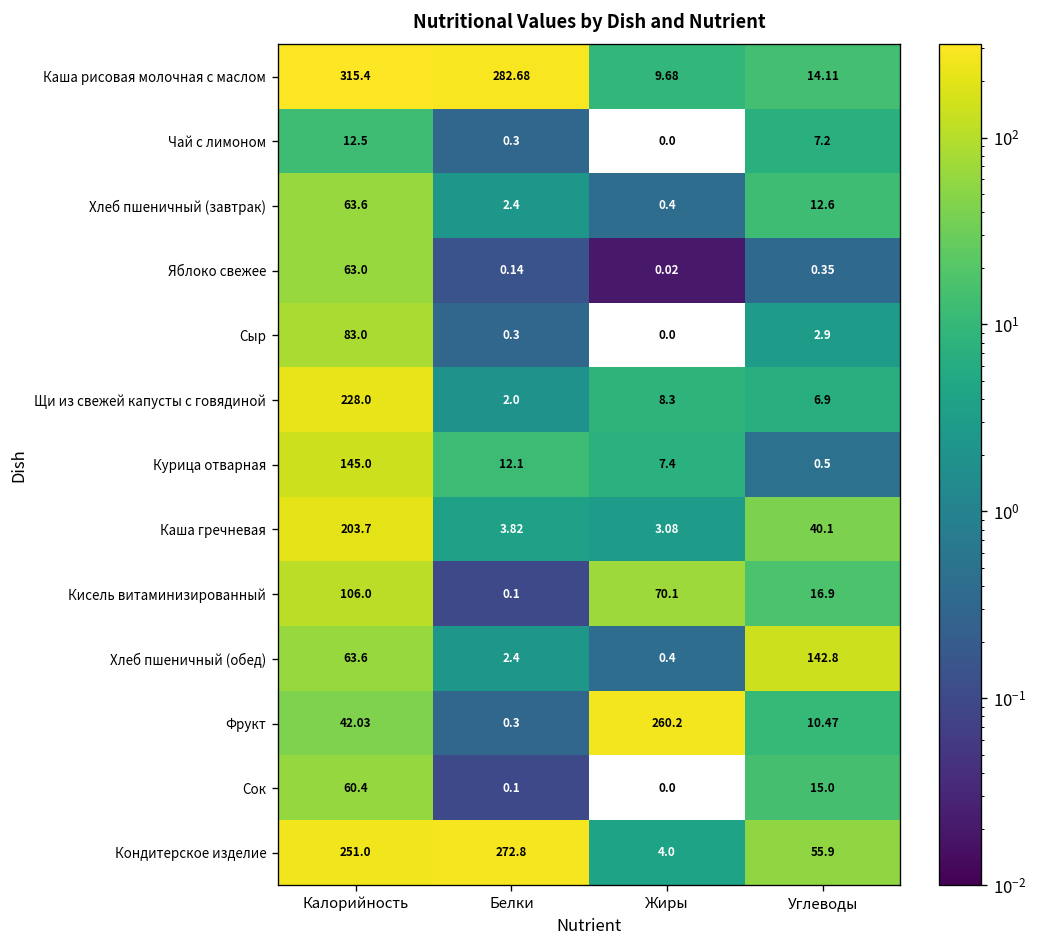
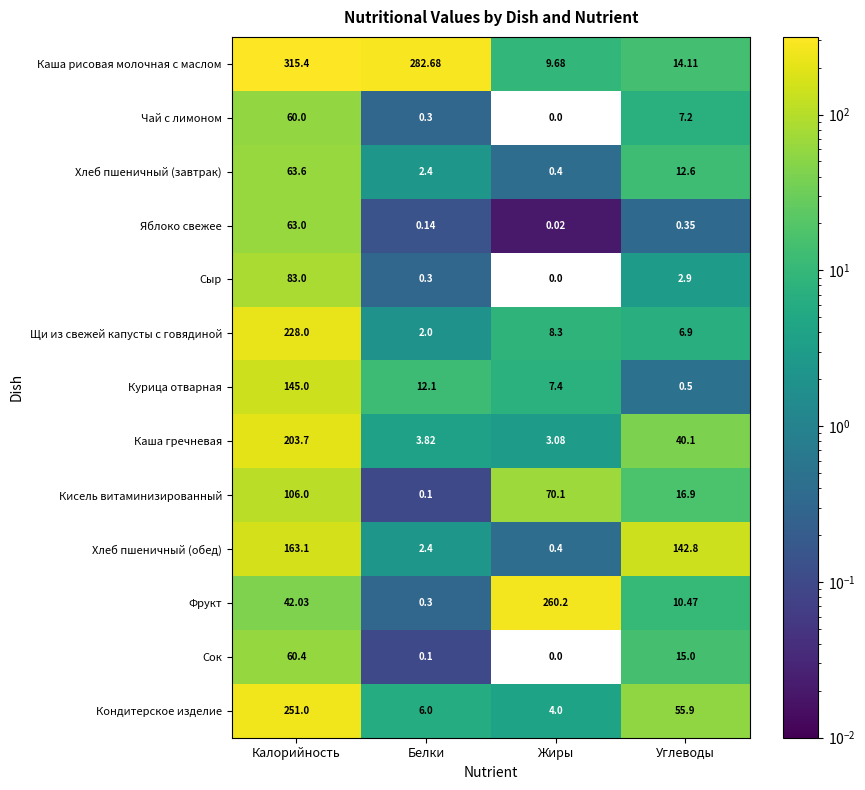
Чай с лимоном, Калорийность: 12.5 -> 60.0
Хлеб пшеничный (обед), Калорийность: 63.6 -> 163.1
Кондитерское изделие, Белки: 272.8 -> 6.0
